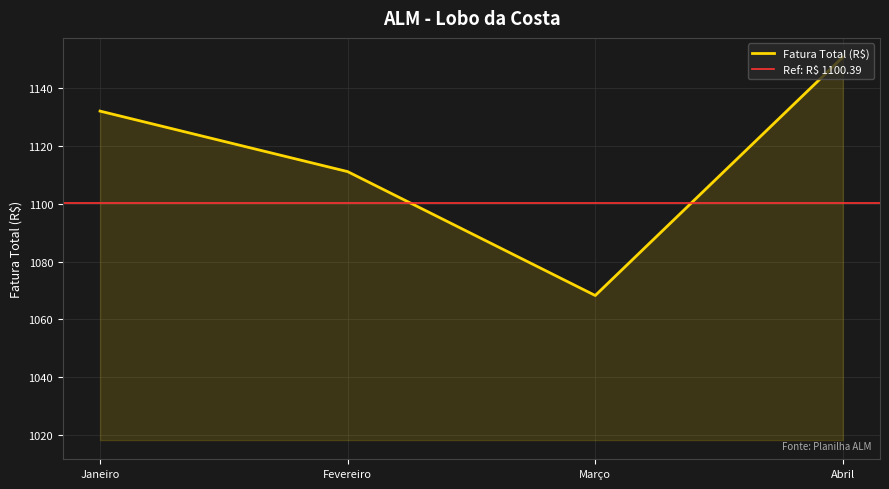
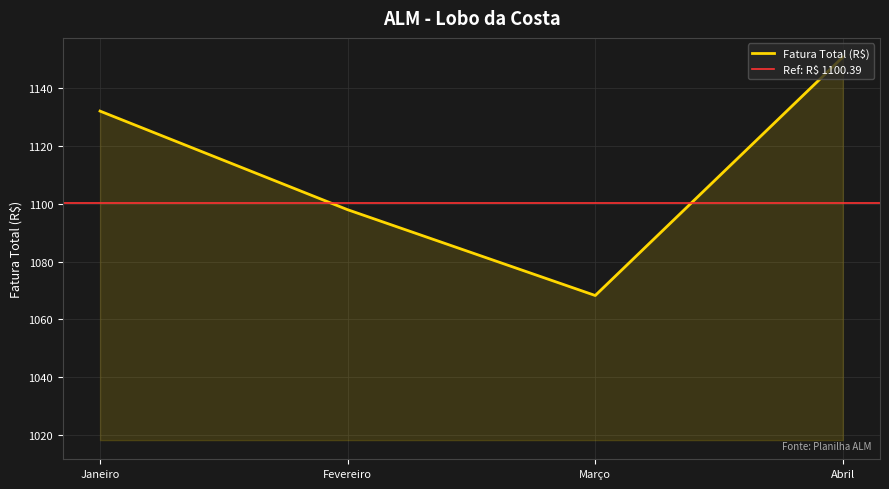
Fevereiro: 1111 -> 1098
